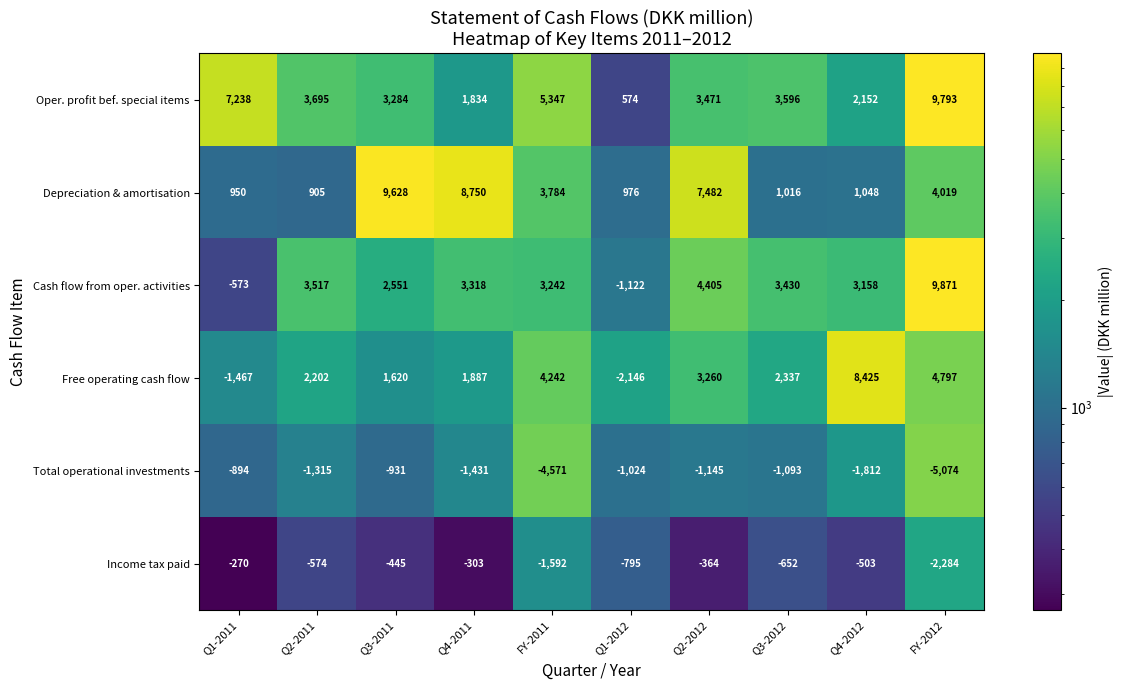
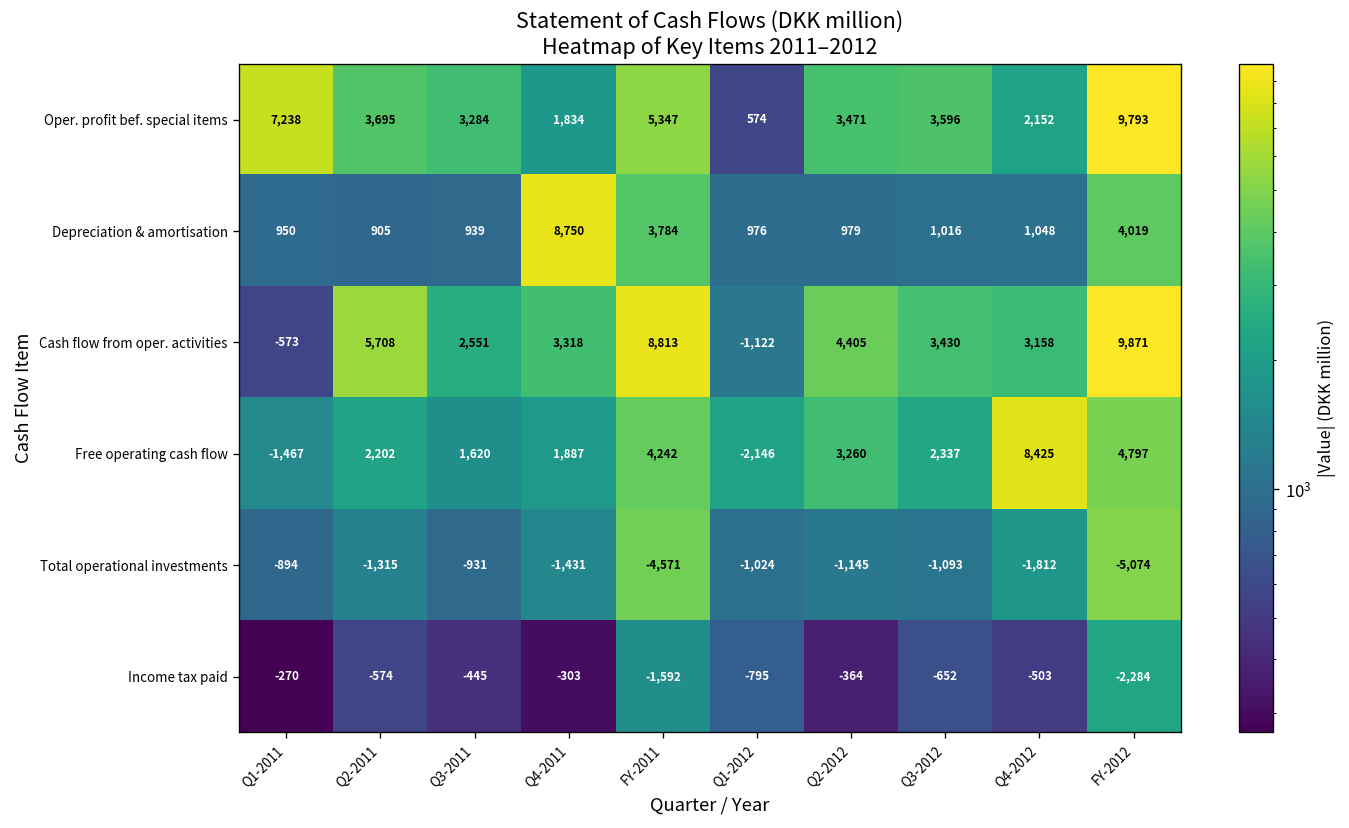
Depreciation & amortisation, Q3-2011: 9,628 -> 939
Depreciation & amortisation, Q2-2012: 7,482 -> 979
Cash flow from oper. activities, Q2-2011: 3,517 -> 5,708
Cash flow from oper. activities, FY-2011: 3,242 -> 8,813
